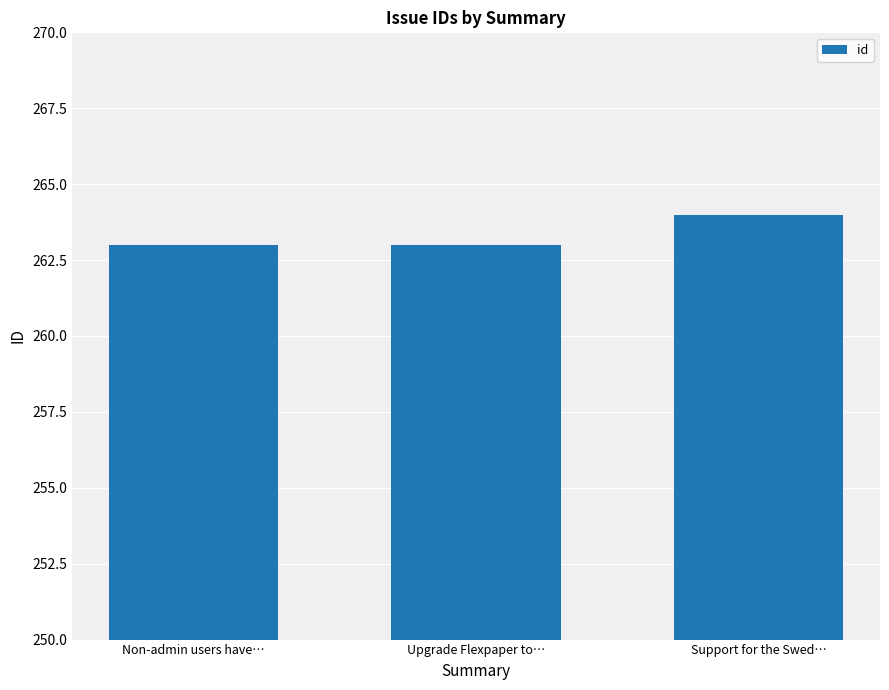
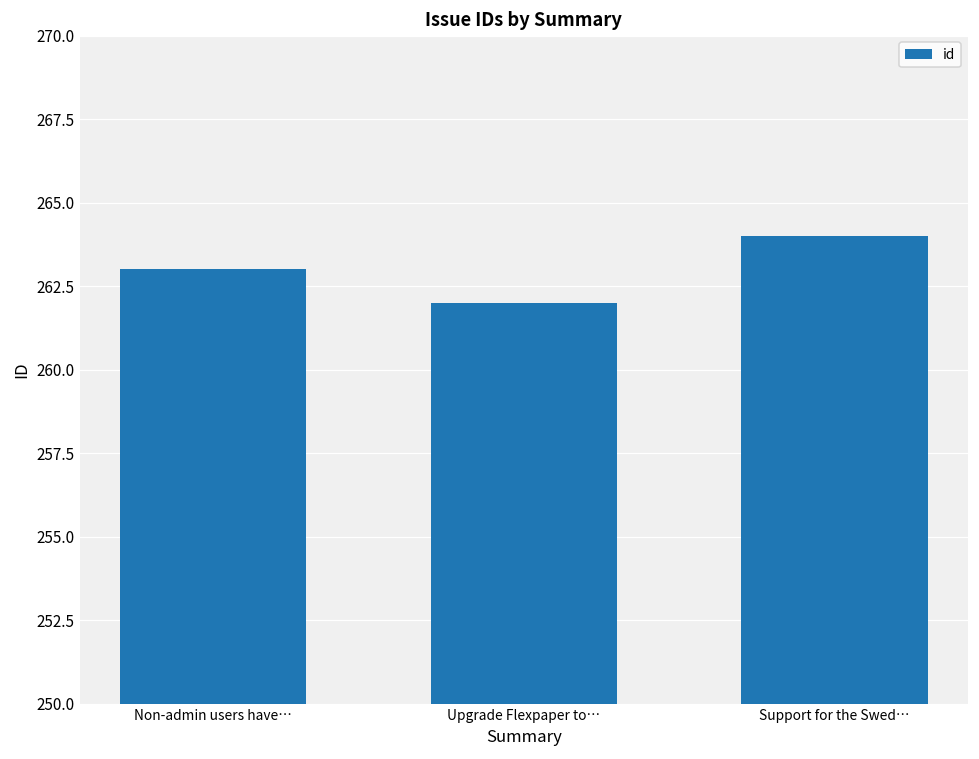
Upgrade Flexpaper to…: 263 -> 262
